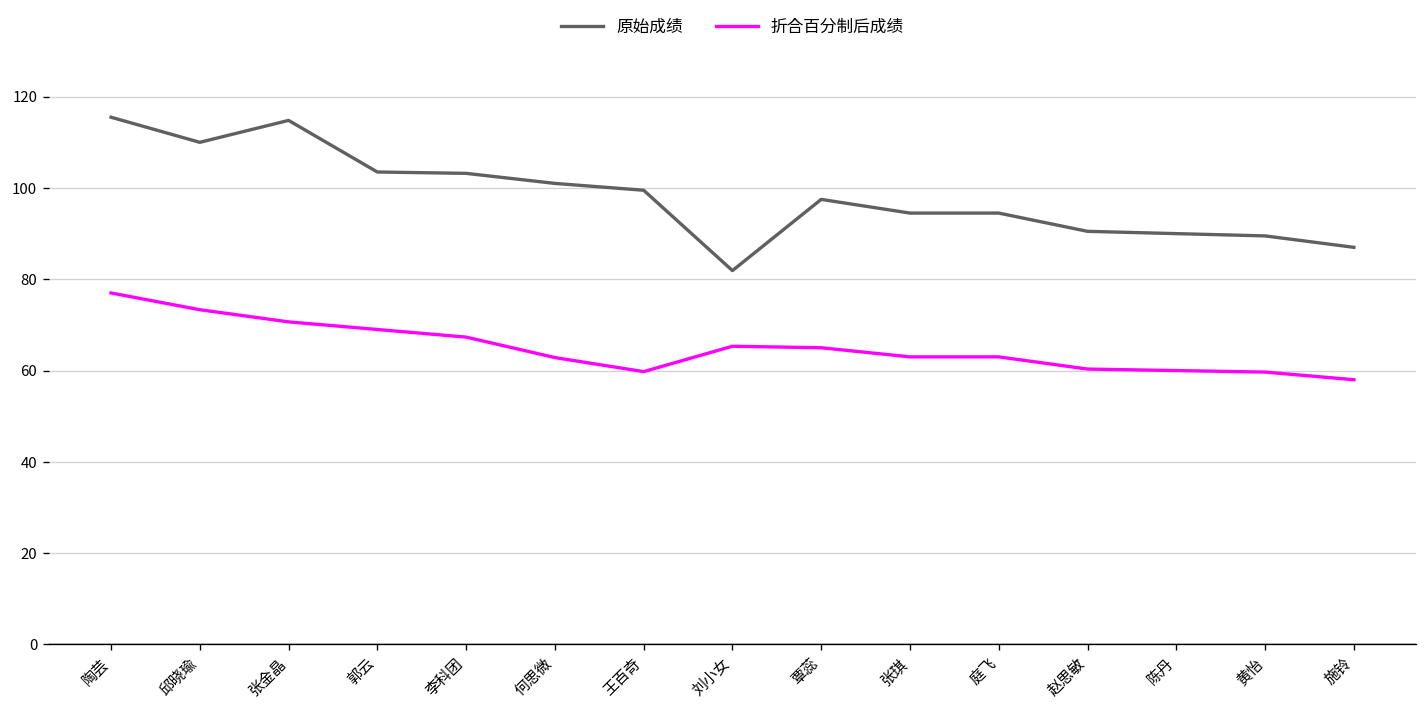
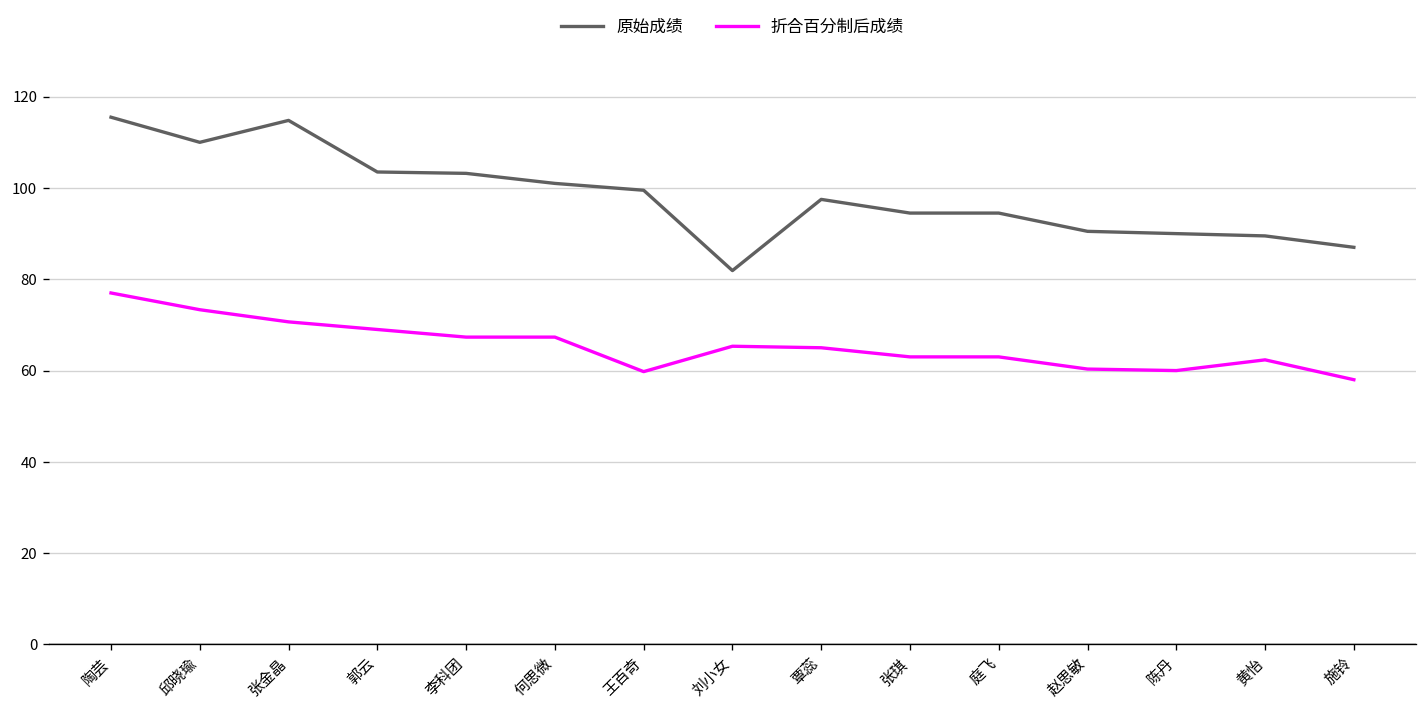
折合百分制后成绩, 何思微: 63 -> 67
折合百分制后成绩, 黄怡: 60 -> 62
